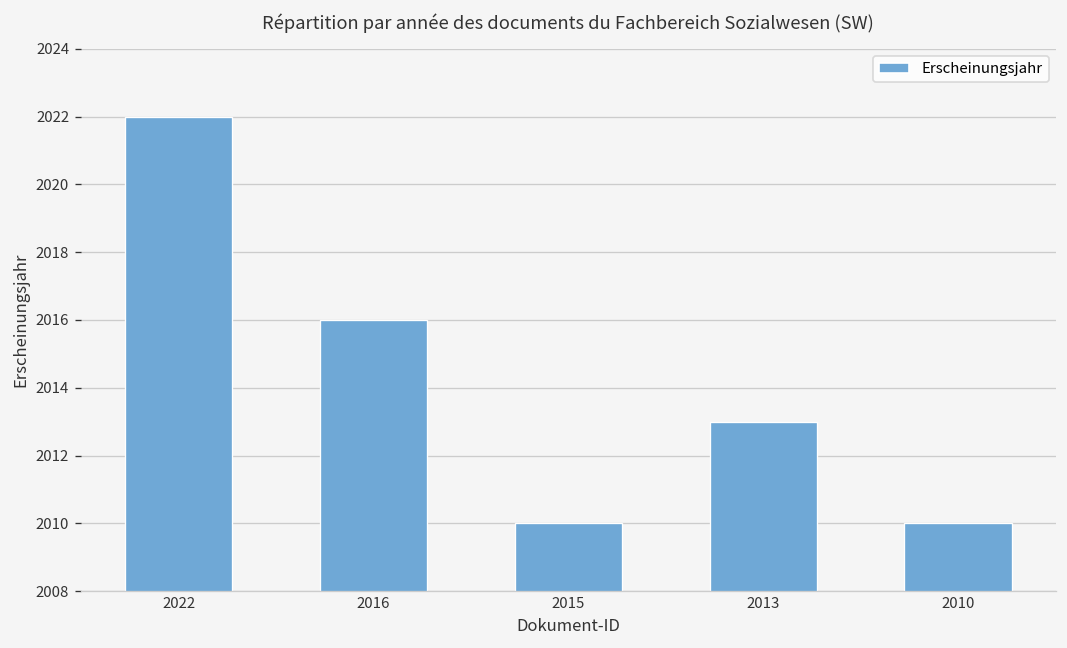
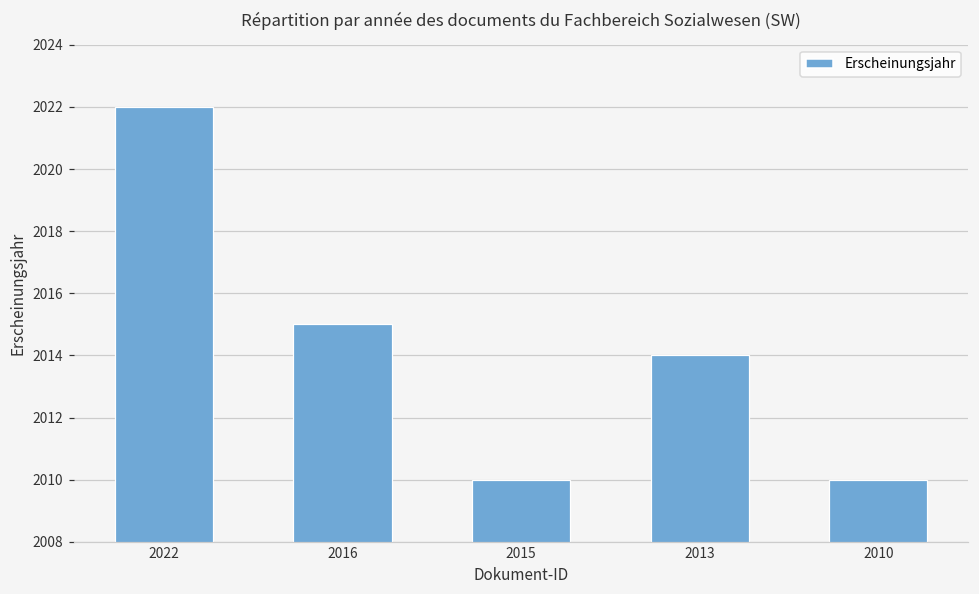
2016: 2016 -> 2015
2013: 2013 -> 2014
